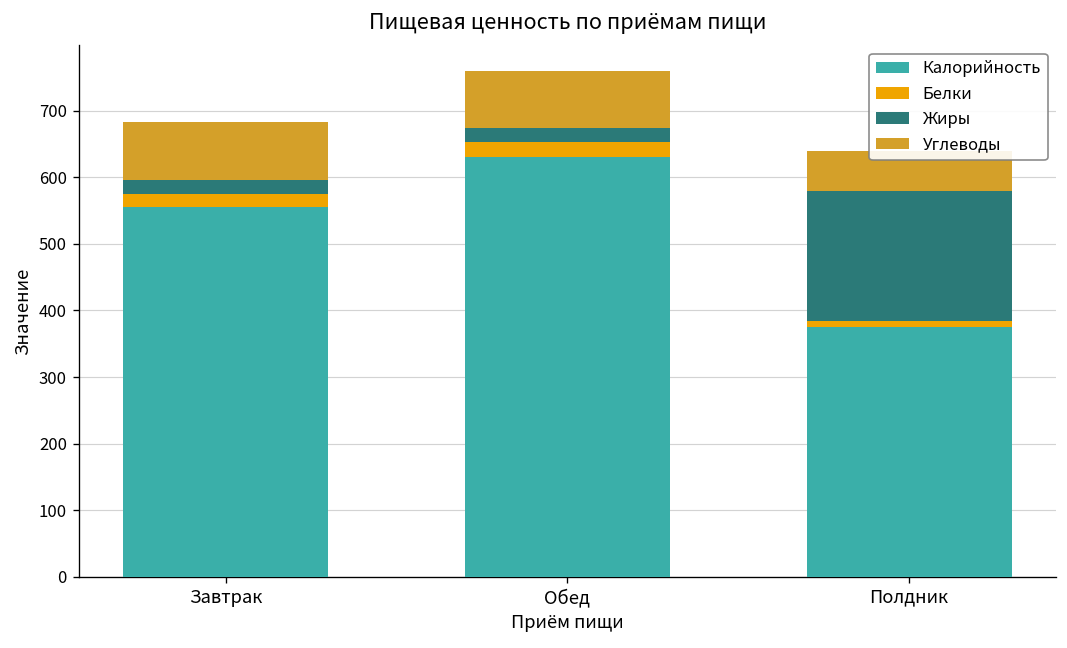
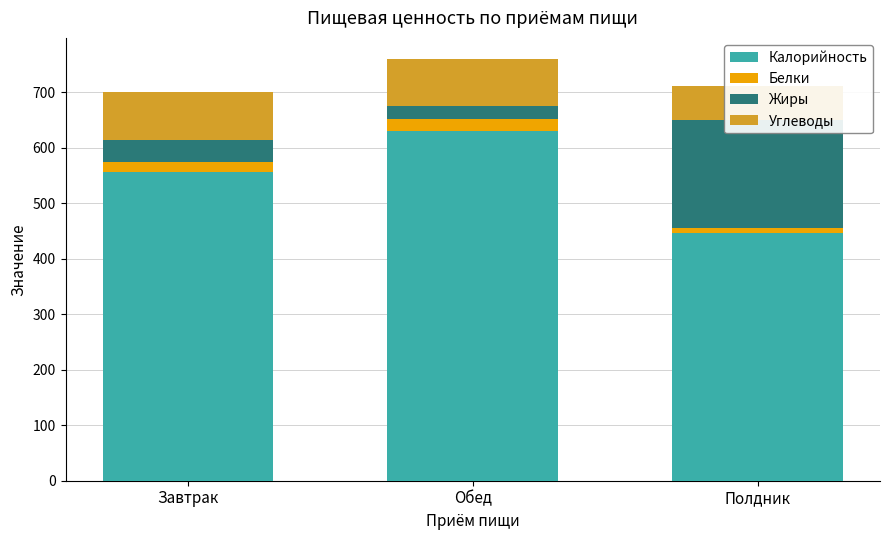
Жиры, Завтрак: 20 -> 40
Калорийность, Полдник: 370 -> 450
